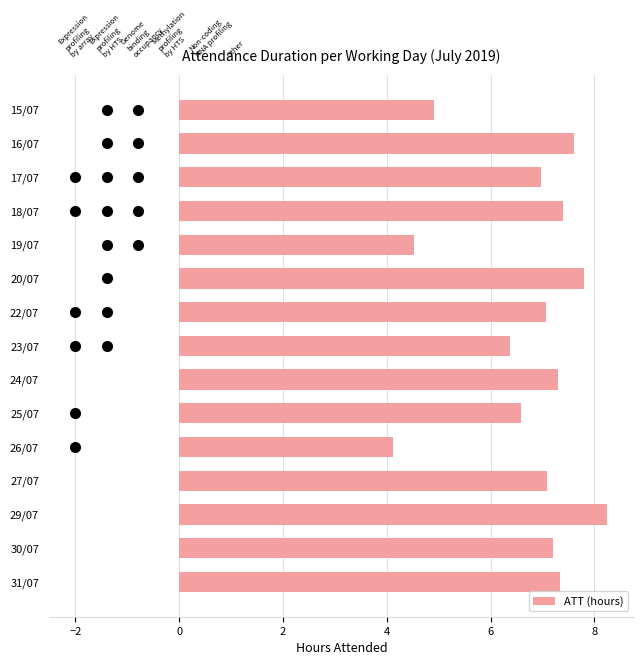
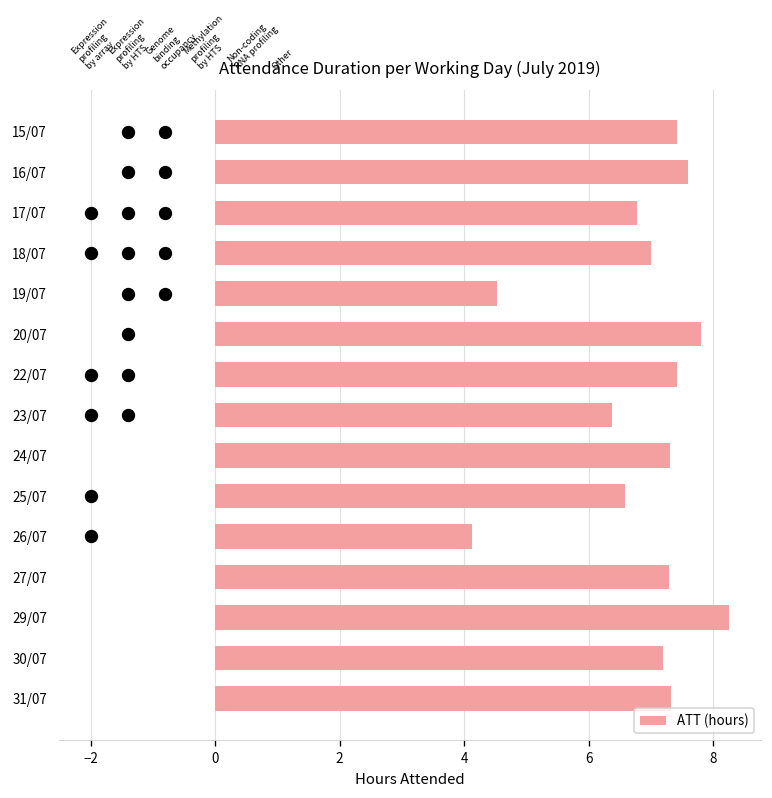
ATT (hours), 15/07: 4.9 -> 7.4
ATT (hours), 17/07: 7.0 -> 6.8
ATT (hours), 18/07: 7.4 -> 7.0
ATT (hours), 22/07: 7.1 -> 7.4
ATT (hours), 27/07: 7.1 -> 7.3
